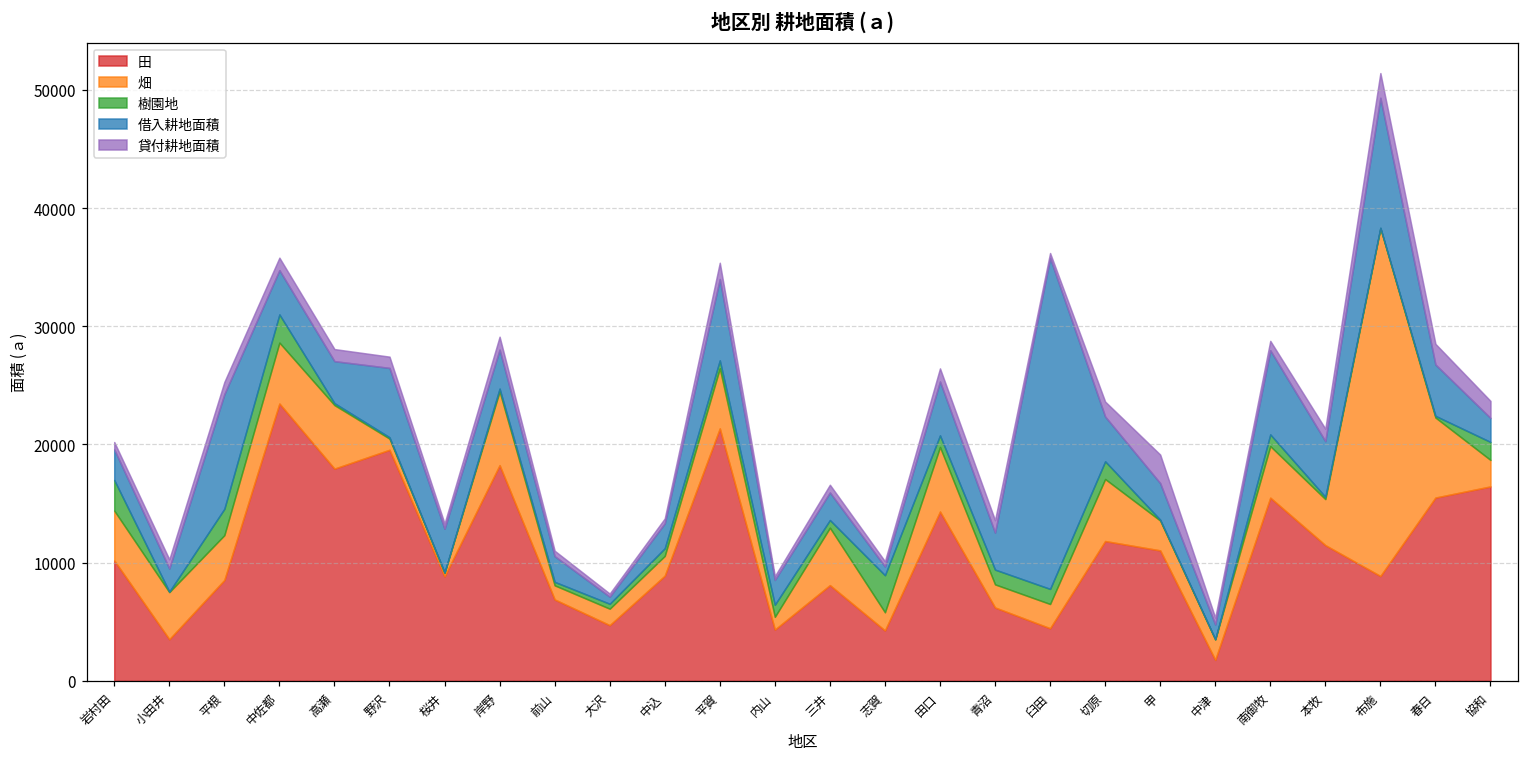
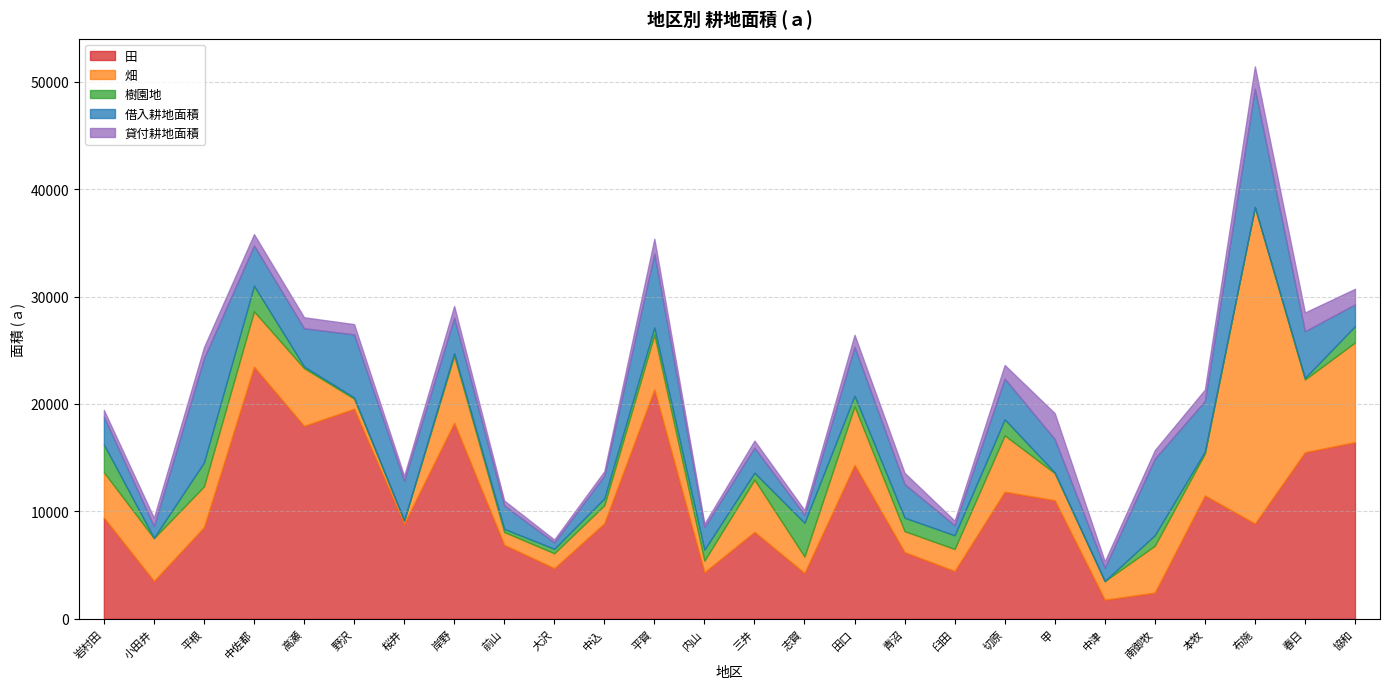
田, 岩村田: 10200 -> 9400
借入耕地面積, 小田井: 2000 -> 1100
借入耕地面積, 臼田: 28000 -> 900
田, 南御牧: 15500 -> 2400
畑, 協和: 2200 -> 9300
